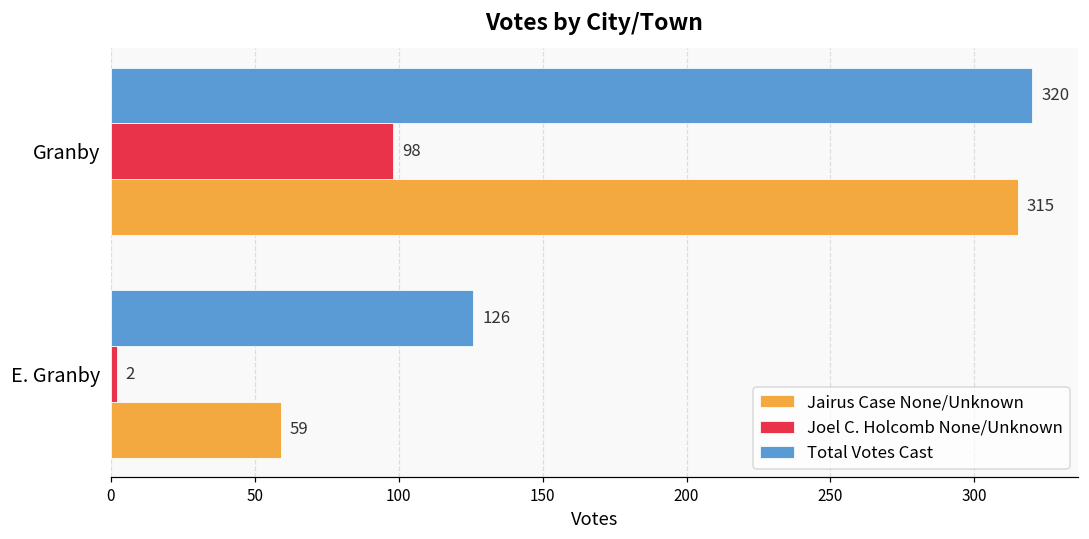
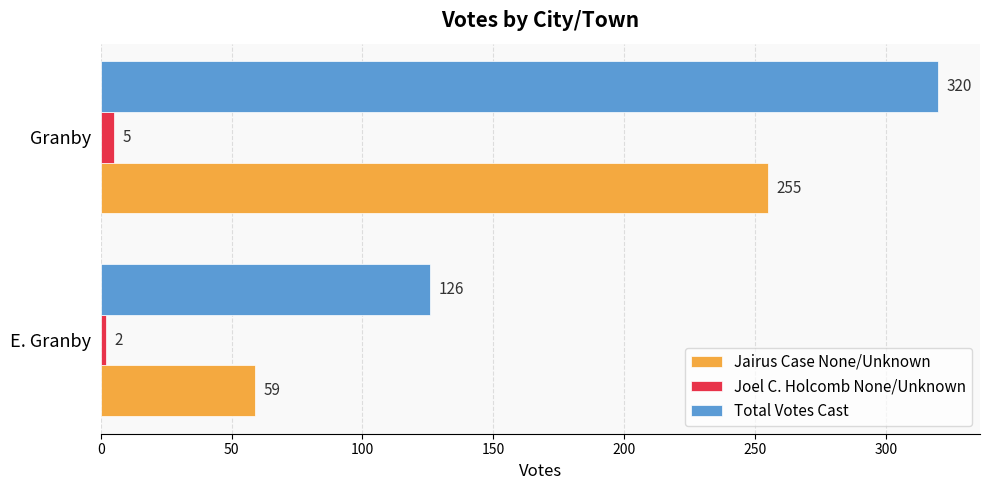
Joel C. Holcomb None/Unknown, Granby: 98 -> 5
Jairus Case None/Unknown, Granby: 315 -> 255
